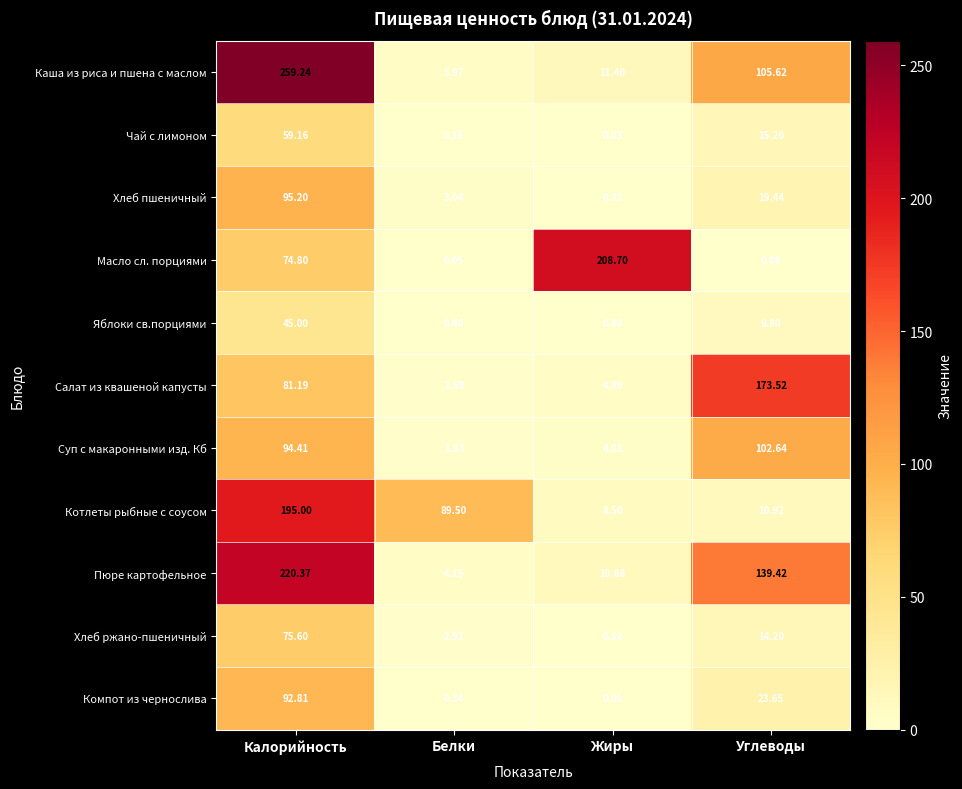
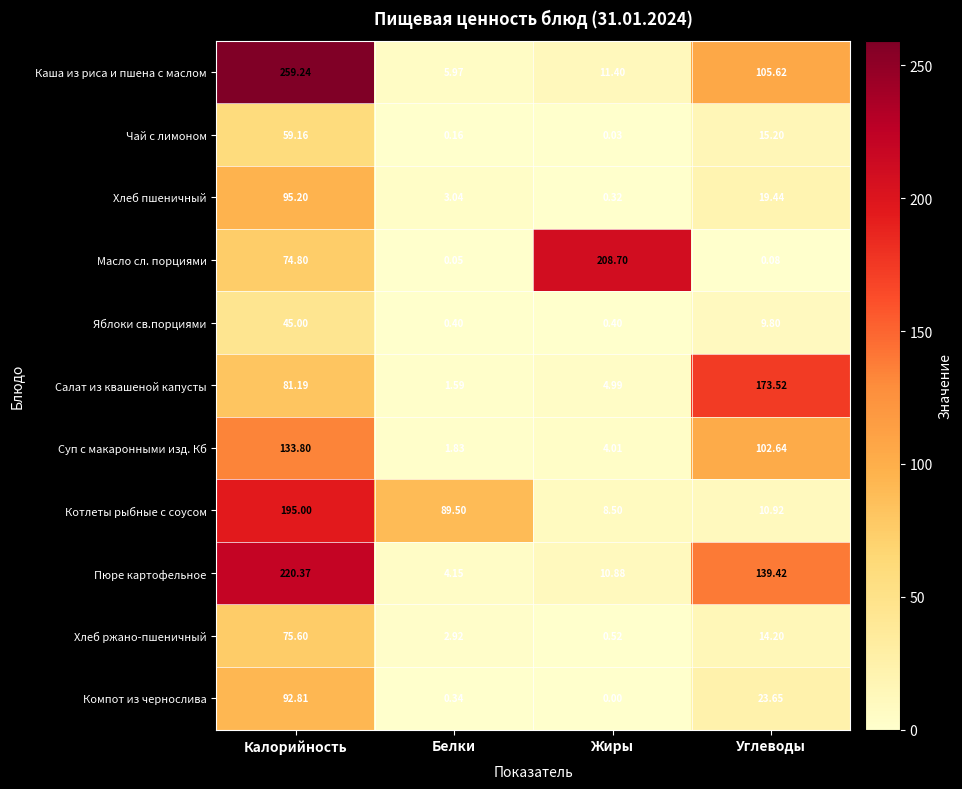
Суп с макаронными изд. Кб, Калорийность: 94.41 -> 133.80
